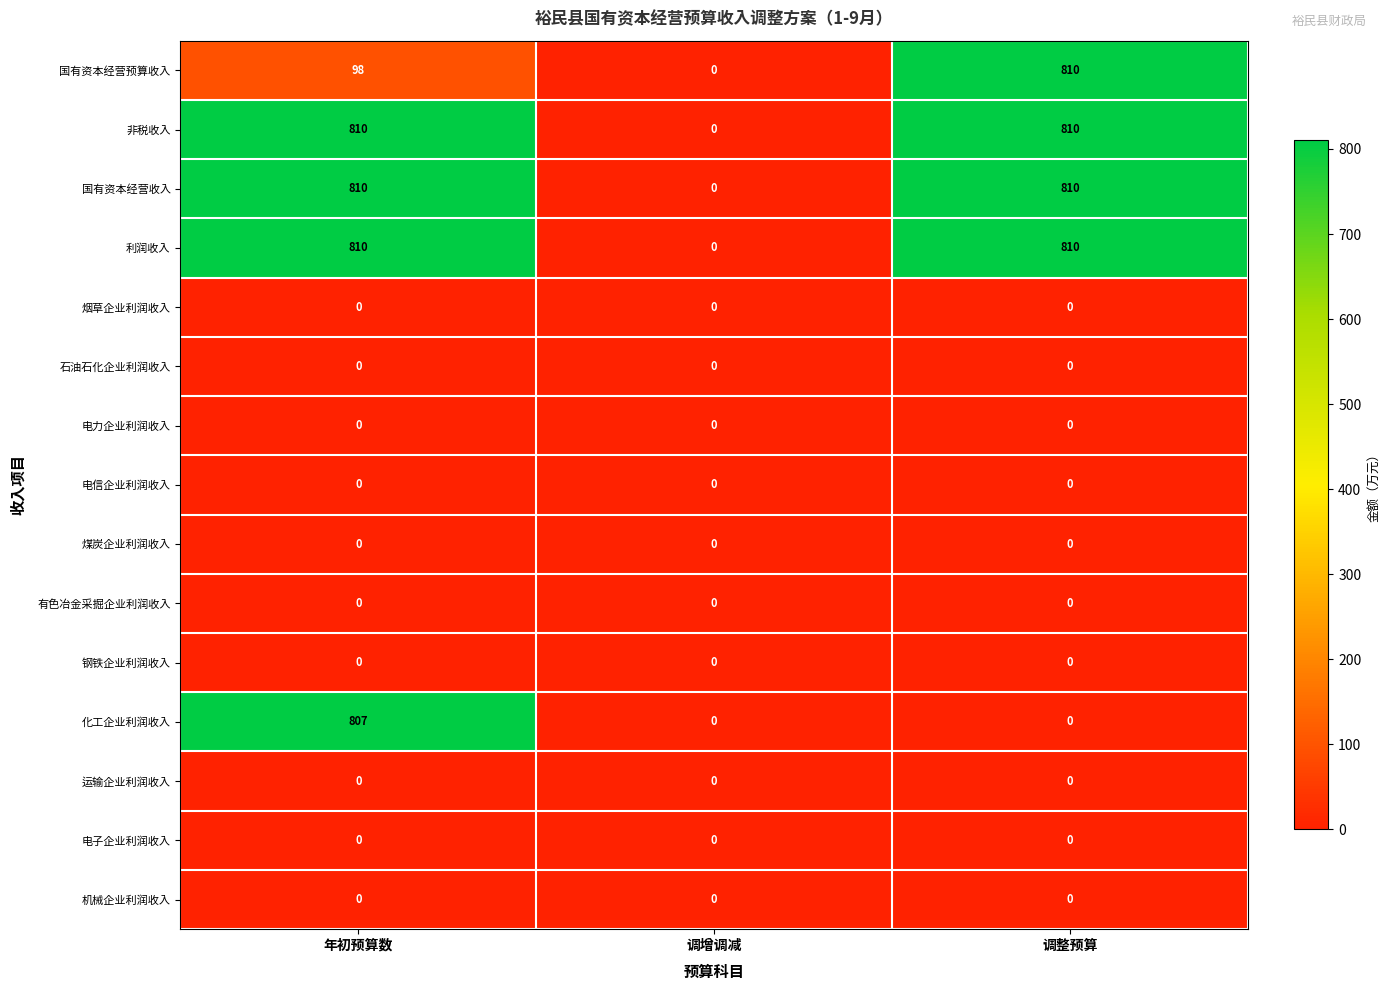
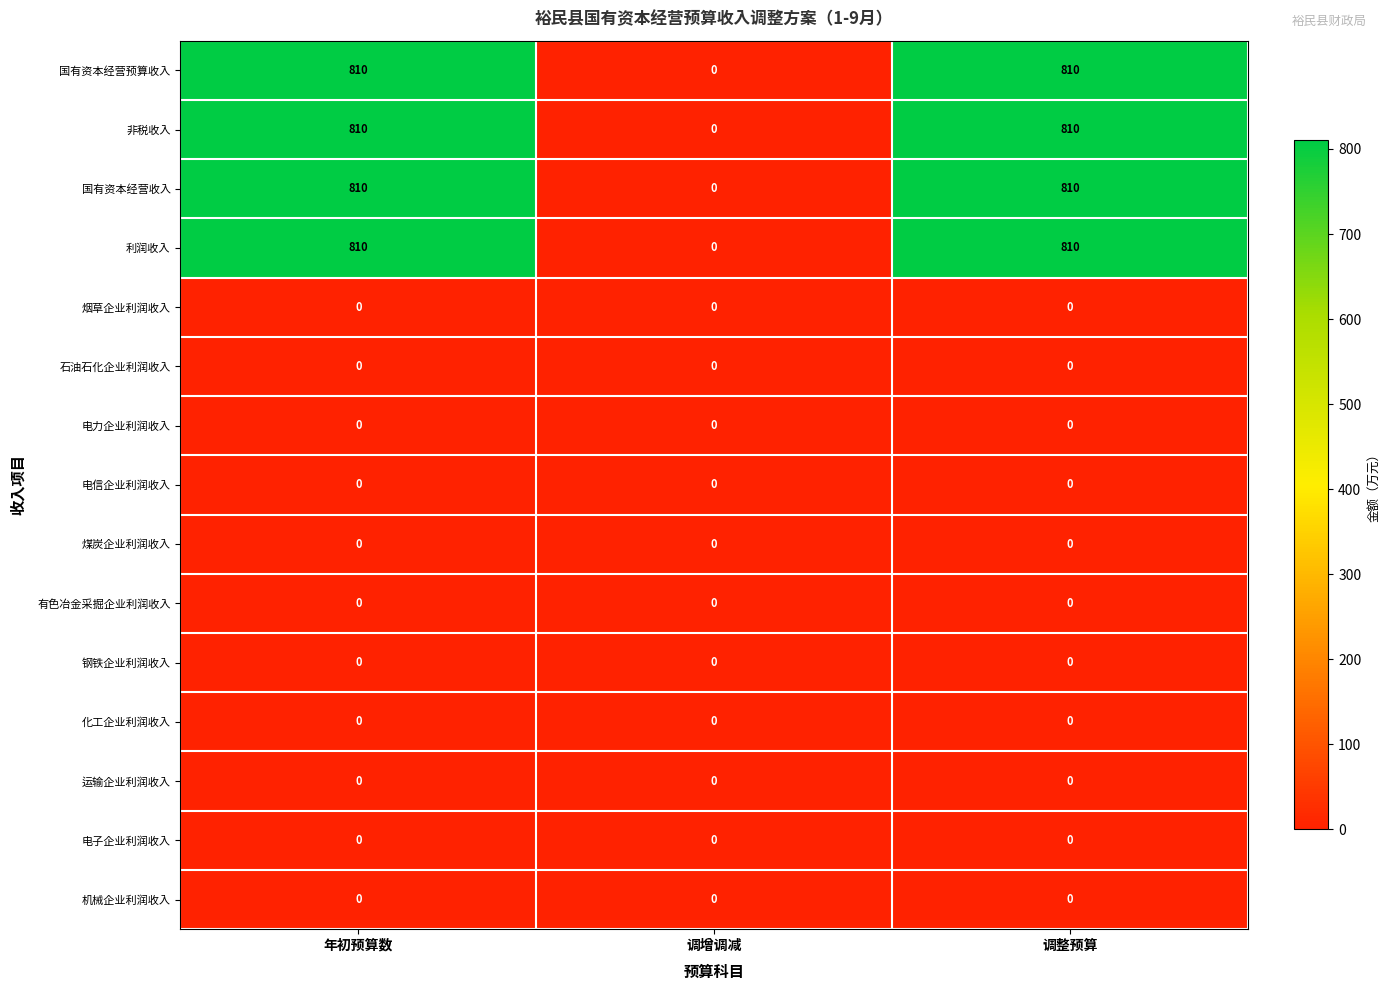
国有资本经营预算收入, 年初预算数: 98 -> 810
化工企业利润收入, 年初预算数: 807 -> 0
